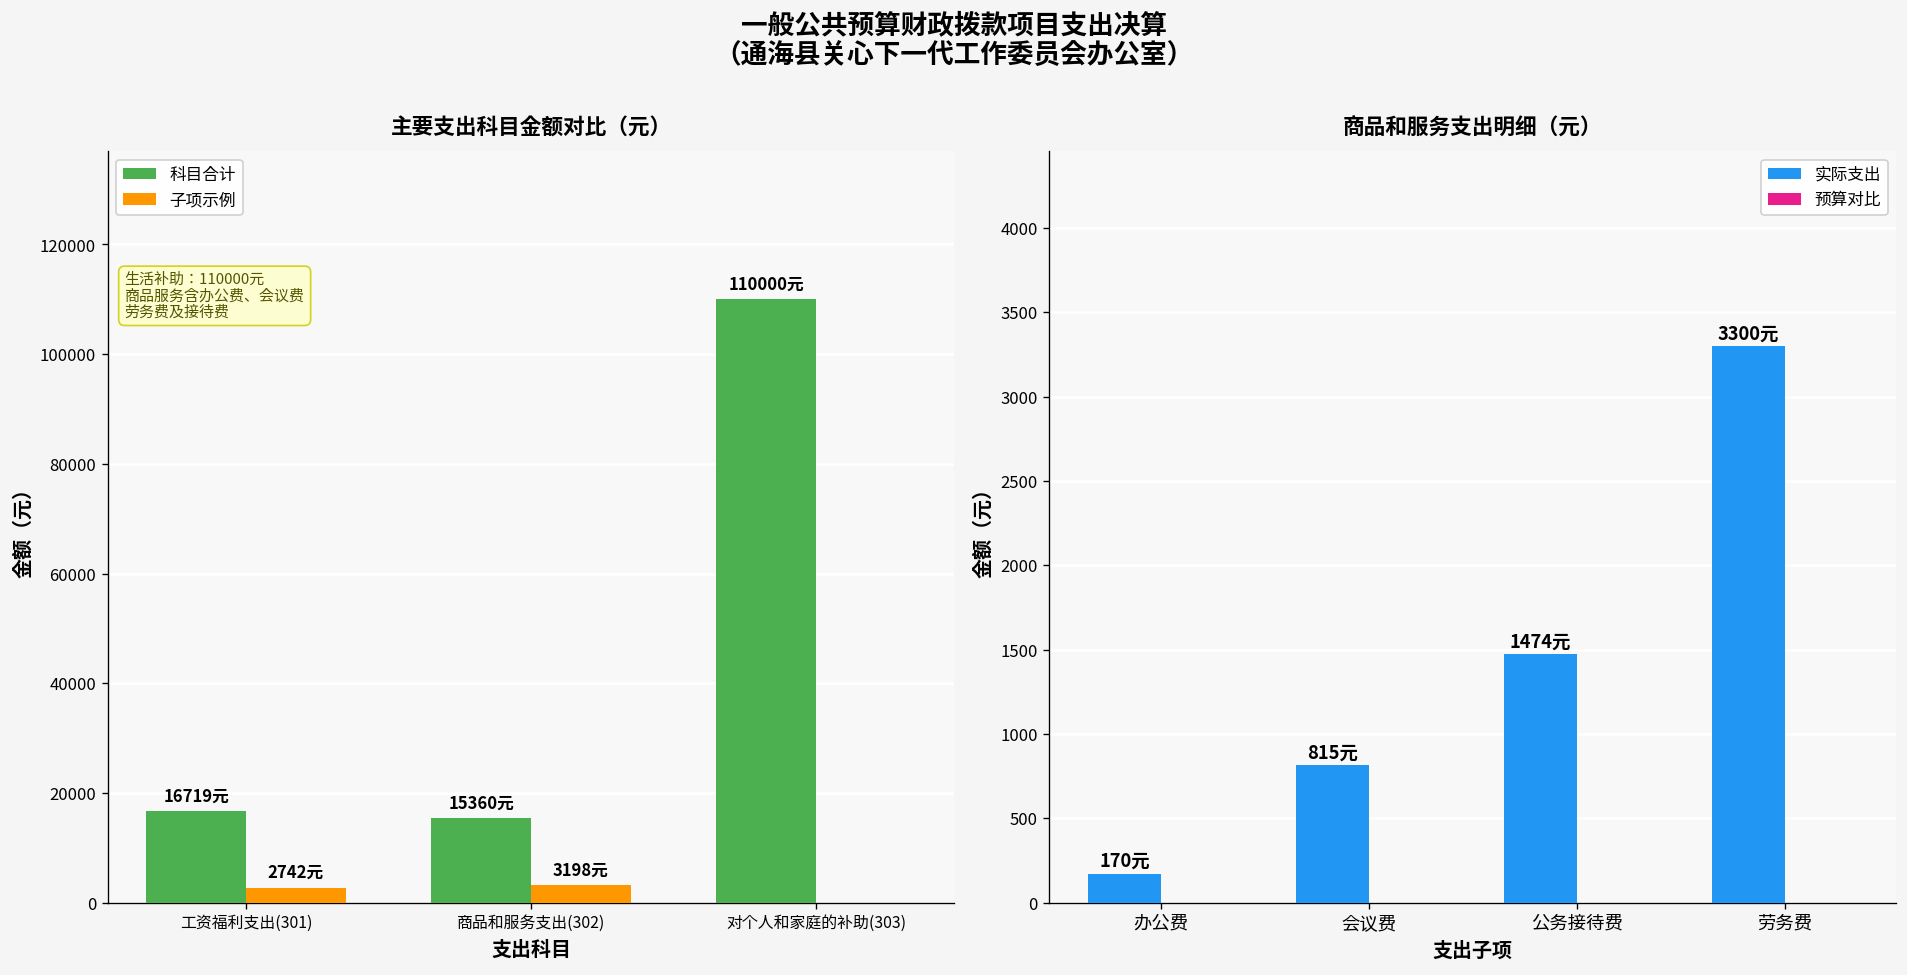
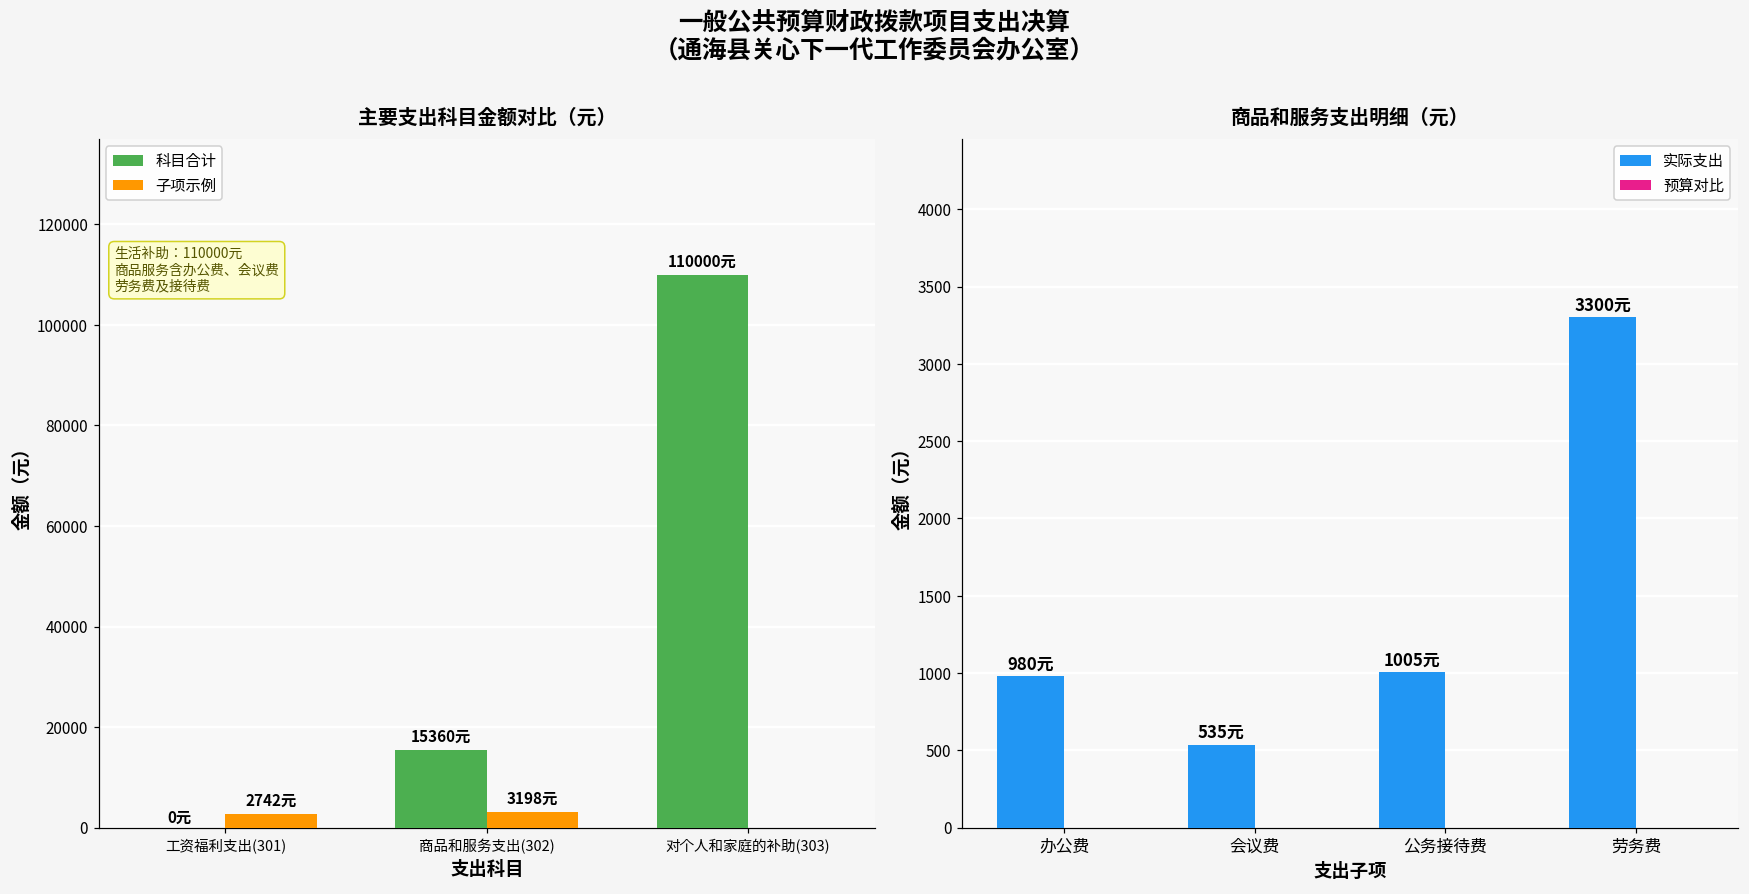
主要支出科目金额对比（元）, 科目合计, 工资福利支出(301): 16719元 -> 0元
商品和服务支出明细（元）, 实际支出, 办公费: 170元 -> 980元
商品和服务支出明细（元）, 实际支出, 会议费: 815元 -> 535元
商品和服务支出明细（元）, 实际支出, 公务接待费: 1474元 -> 1005元
